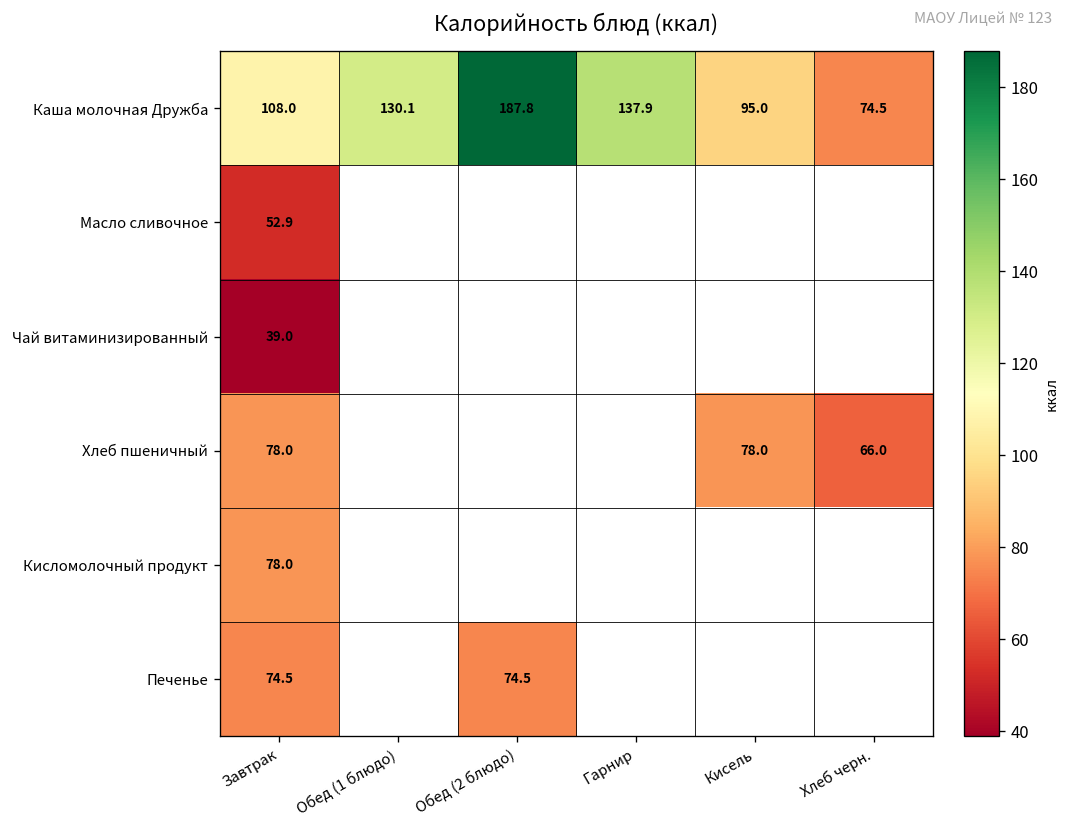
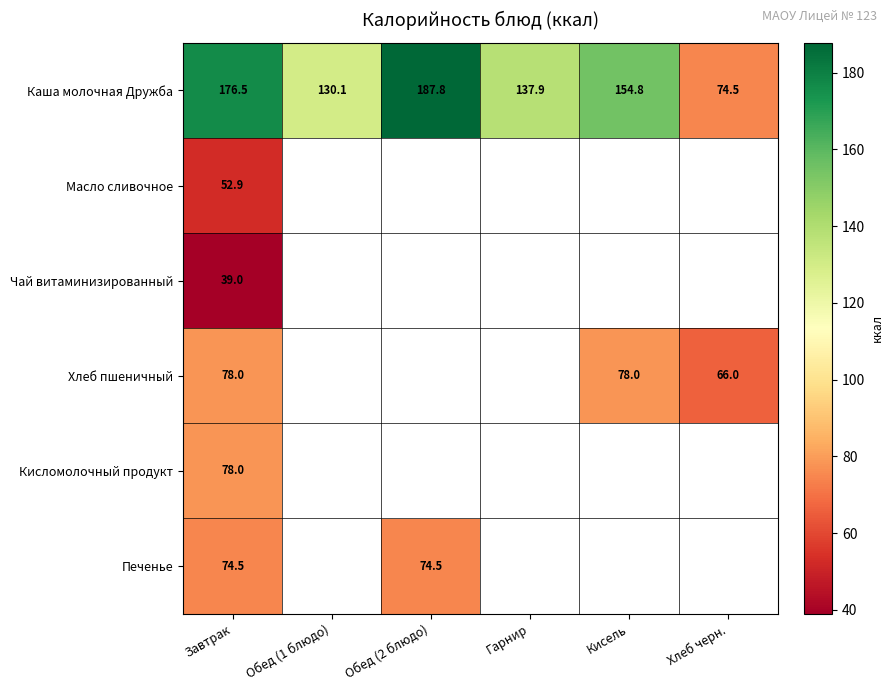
Каша молочная Дружба, Завтрак: 108.0 -> 176.5
Каша молочная Дружба, Кисель: 95.0 -> 154.8
